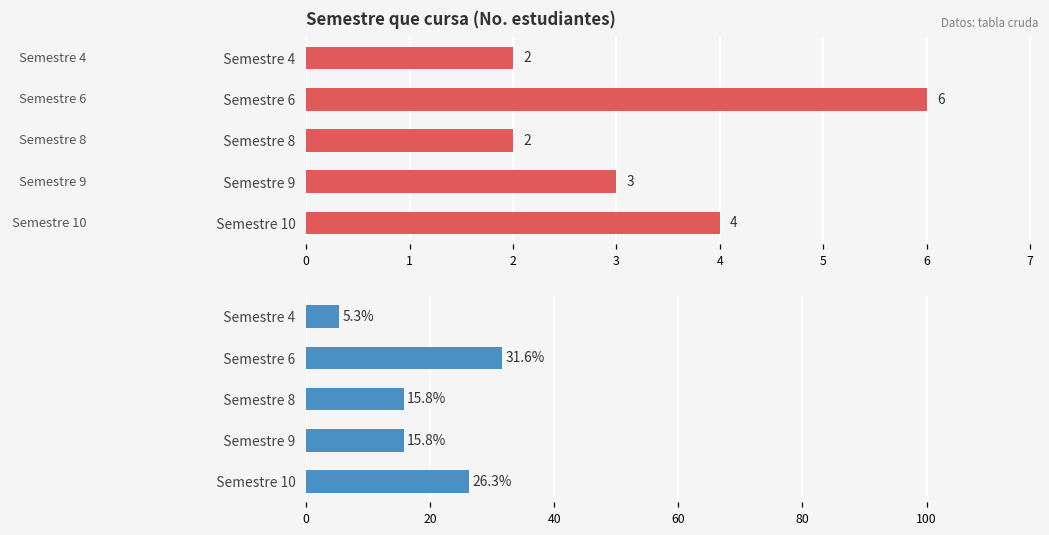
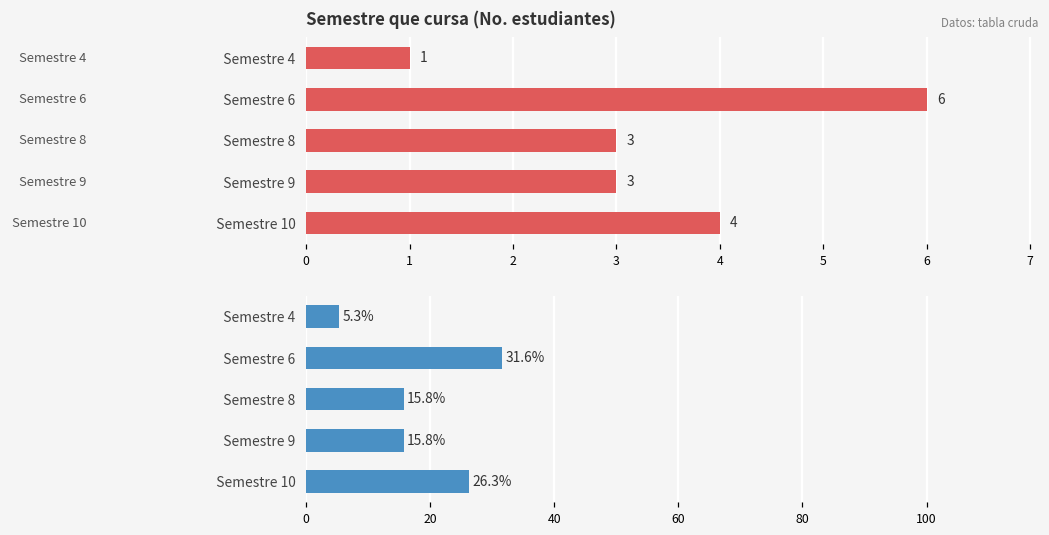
Semestre que cursa (No. estudiantes), Semestre 4: 2 -> 1
Semestre que cursa (No. estudiantes), Semestre 8: 2 -> 3
